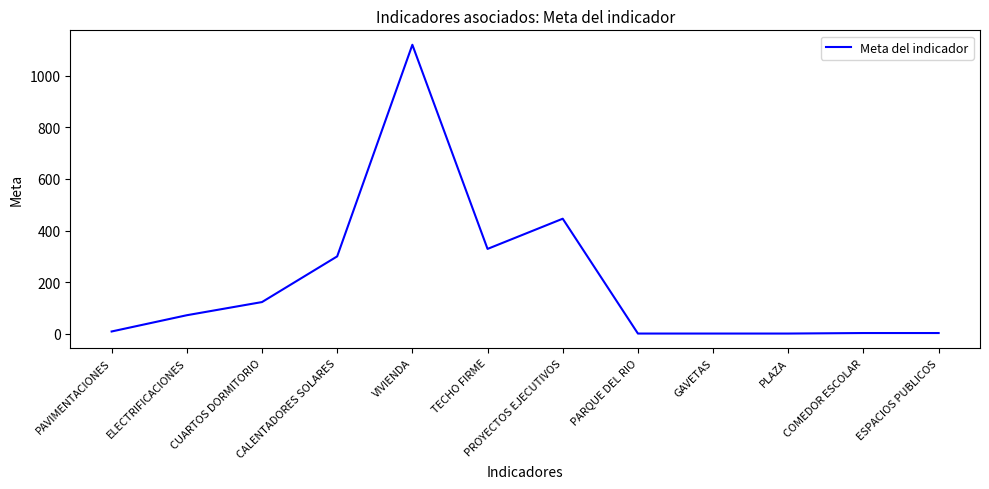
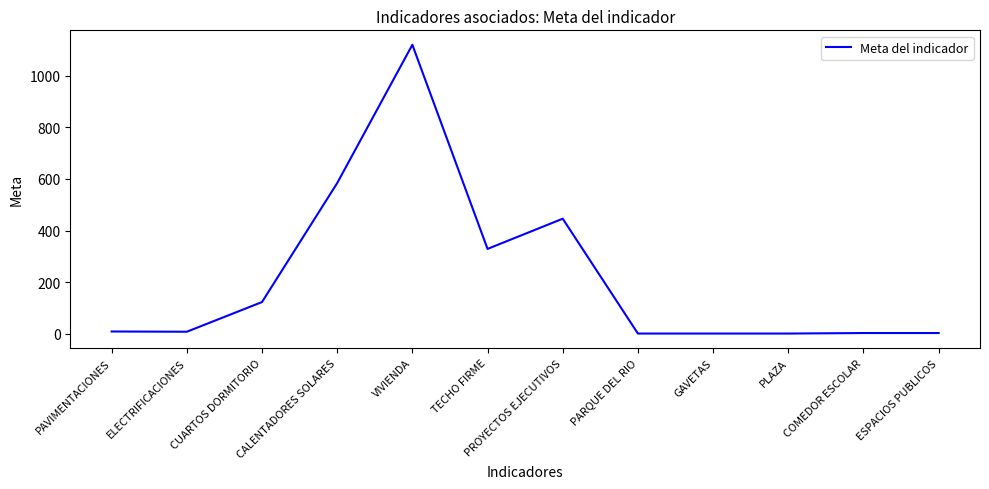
ELECTRIFICACIONES: 70 -> 10
CALENTADORES SOLARES: 300 -> 580
